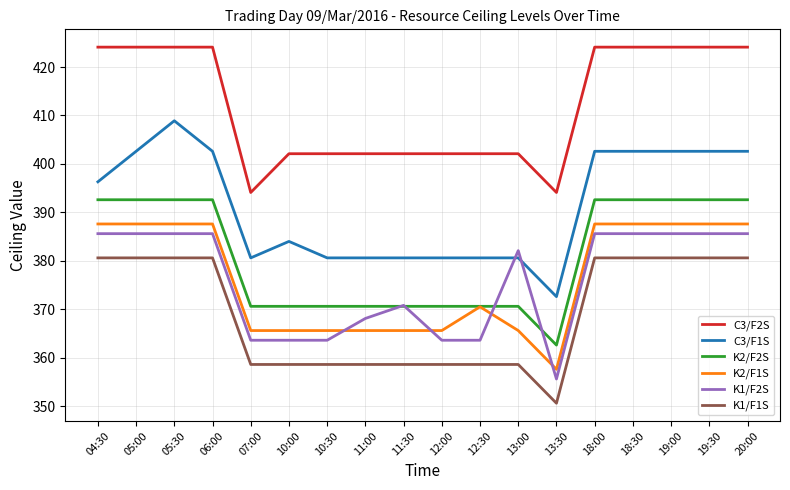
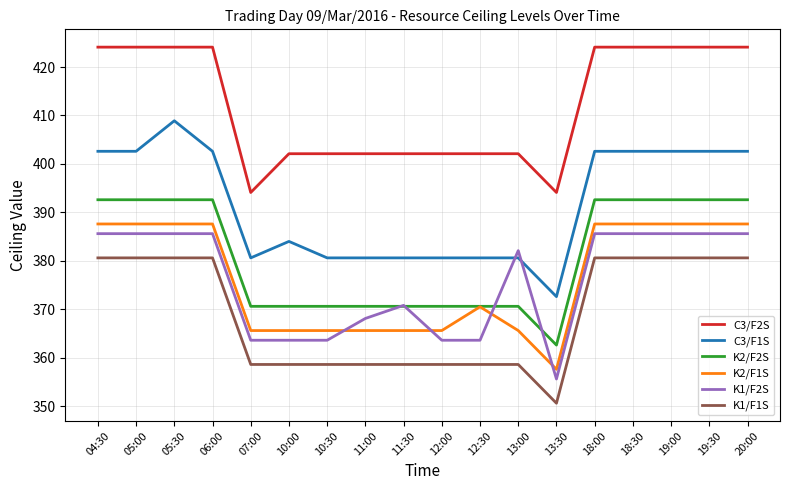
C3/F1S, 04:30: 396 -> 403
